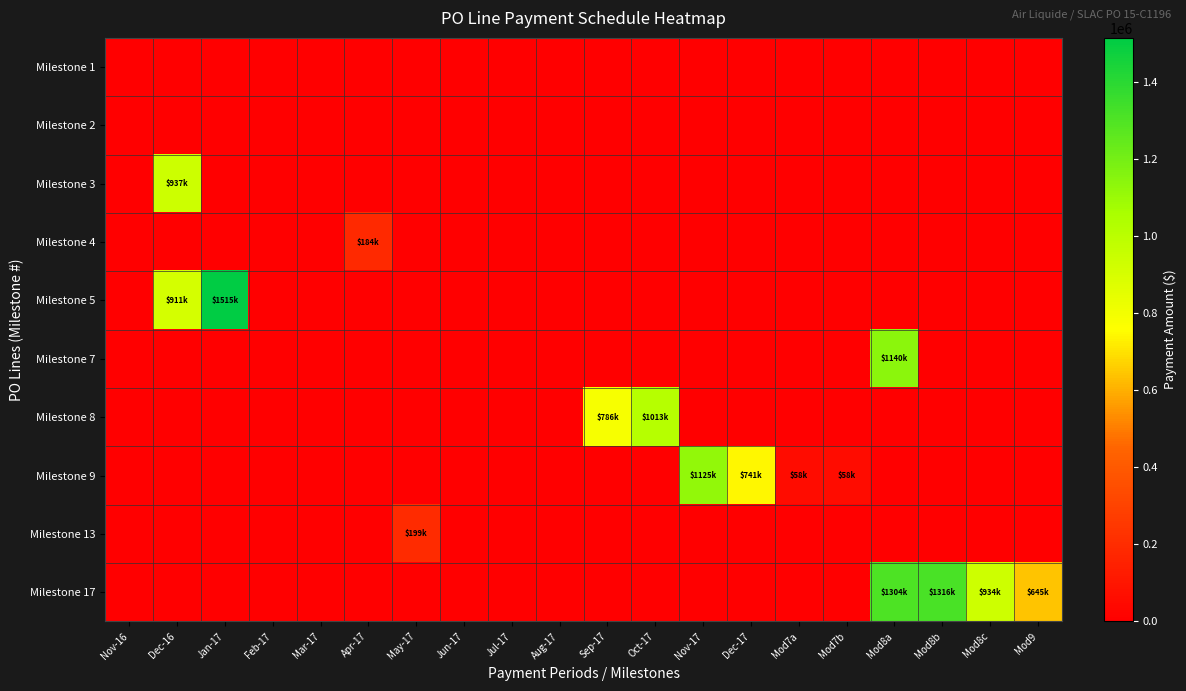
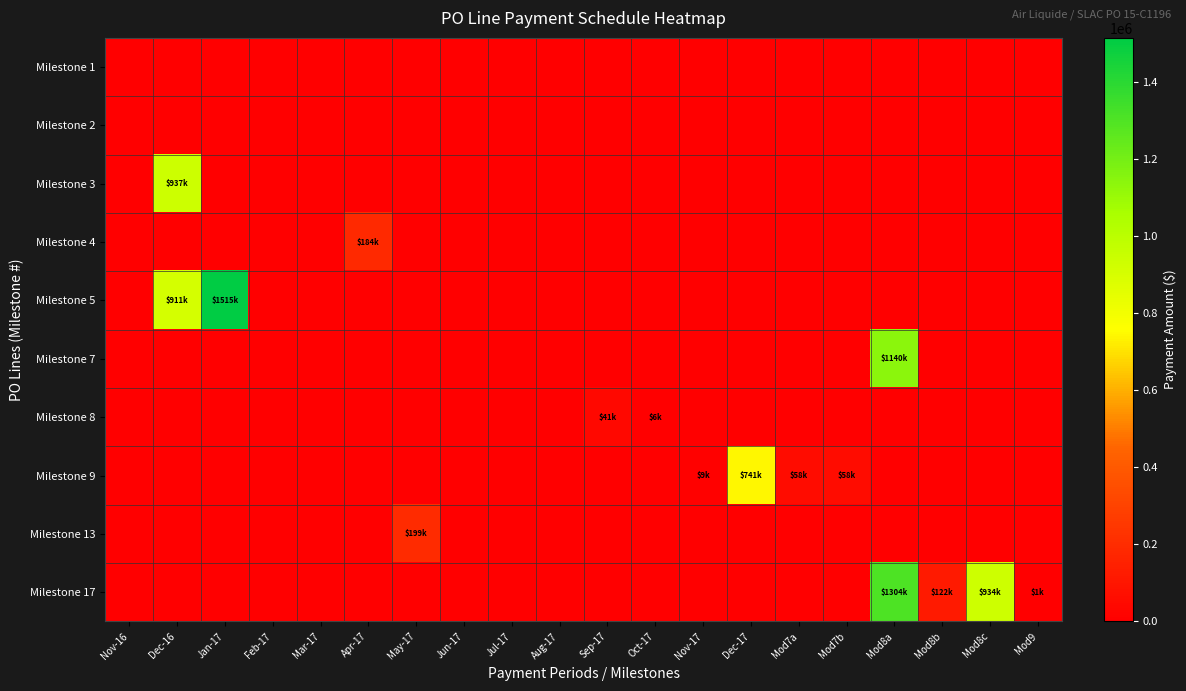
Milestone 8, Sep-17: $786k -> $41k
Milestone 8, Oct-17: $1013k -> $6k
Milestone 9, Nov-17: $1125k -> $9k
Milestone 17, Mod8b: $1316k -> $122k
Milestone 17, Mod9: $645k -> $1k
